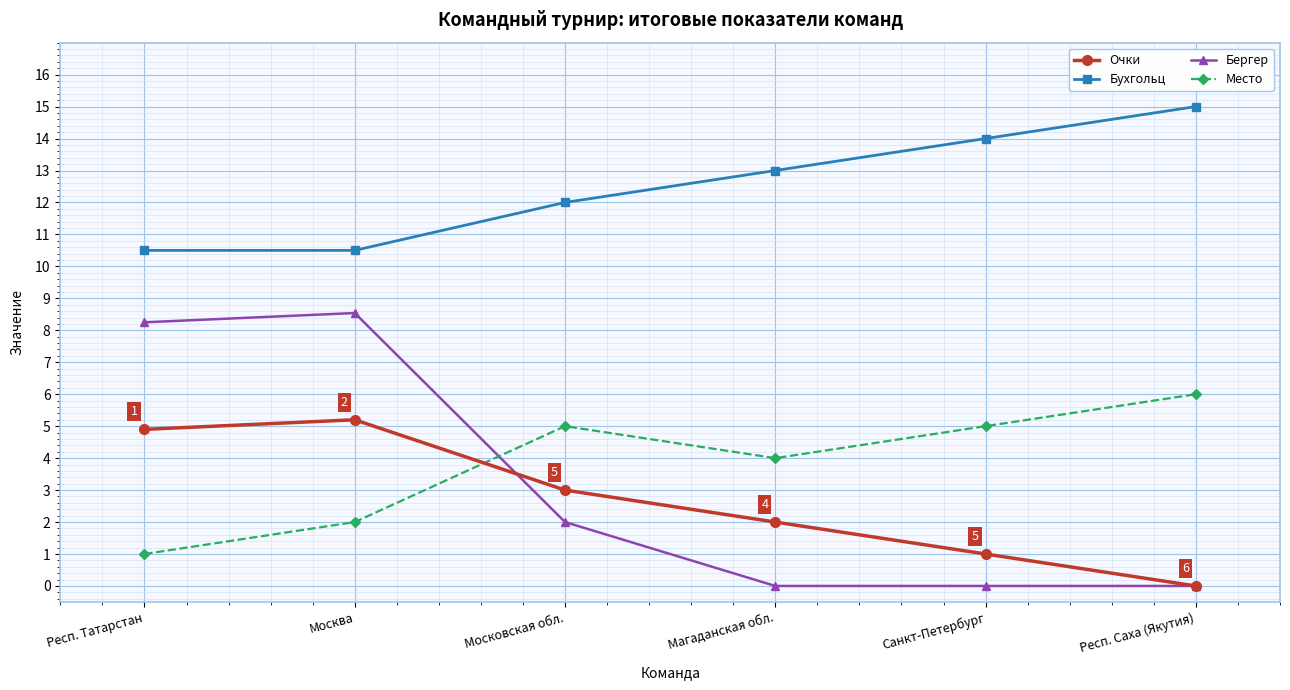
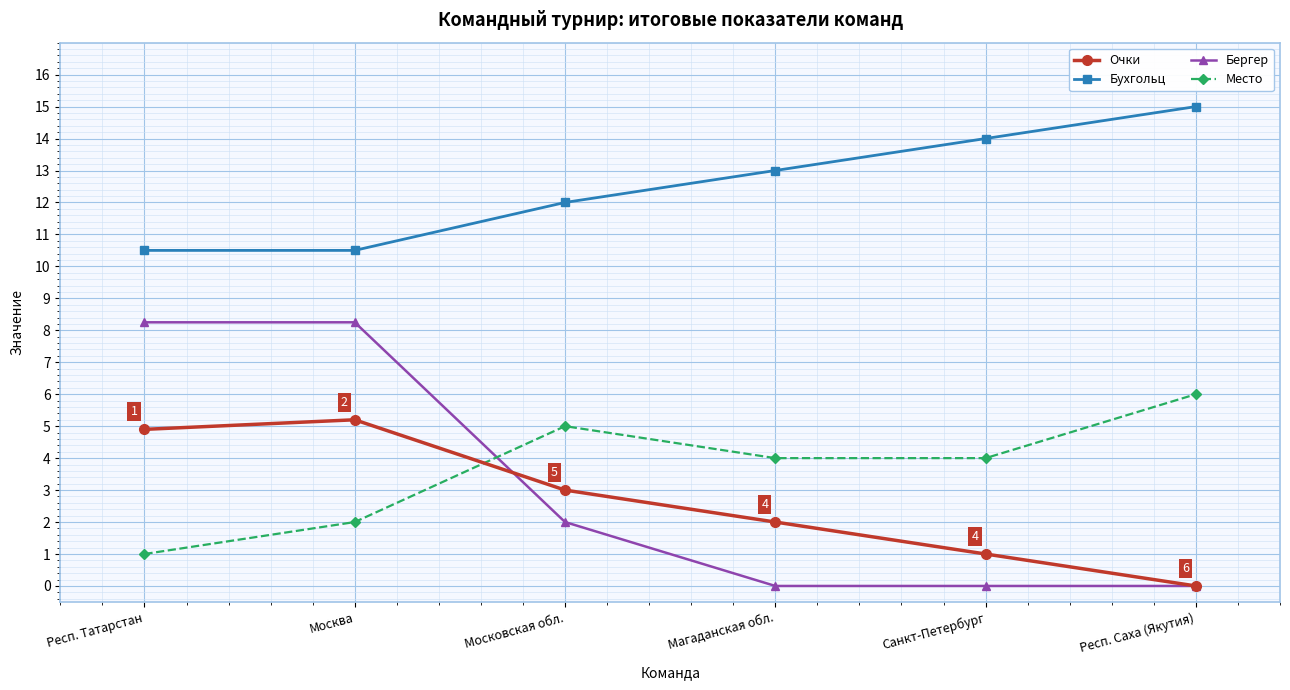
Бергер, Москва: 8.5 -> 8.3
Место, Санкт-Петербург: 5 -> 4
